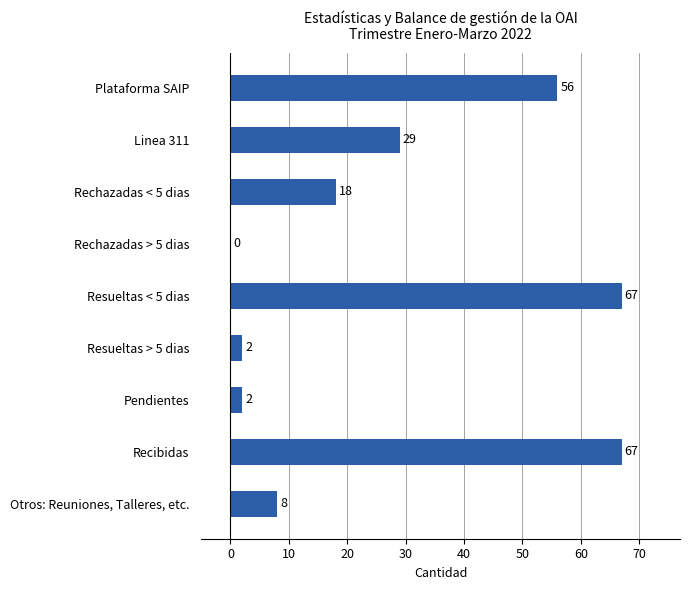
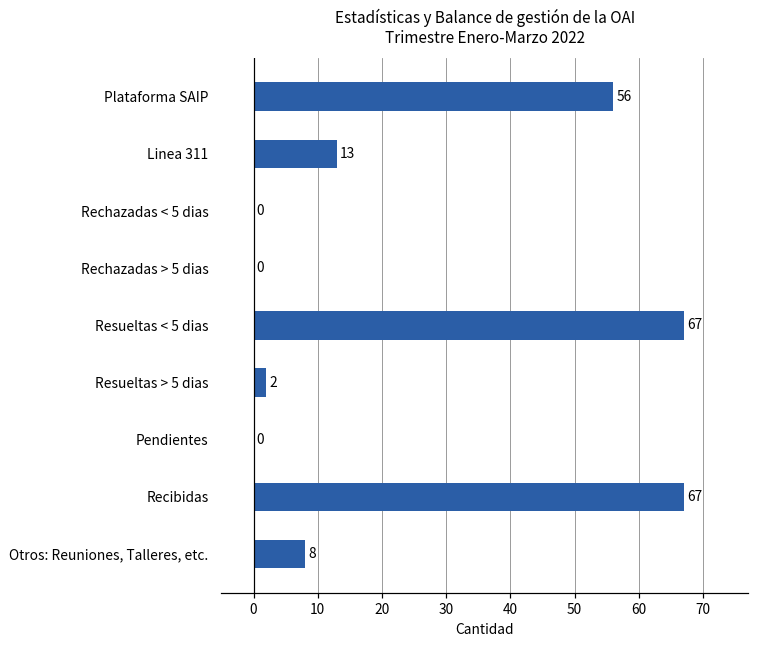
Linea 311: 29 -> 13
Rechazadas < 5 dias: 18 -> 0
Pendientes: 2 -> 0
